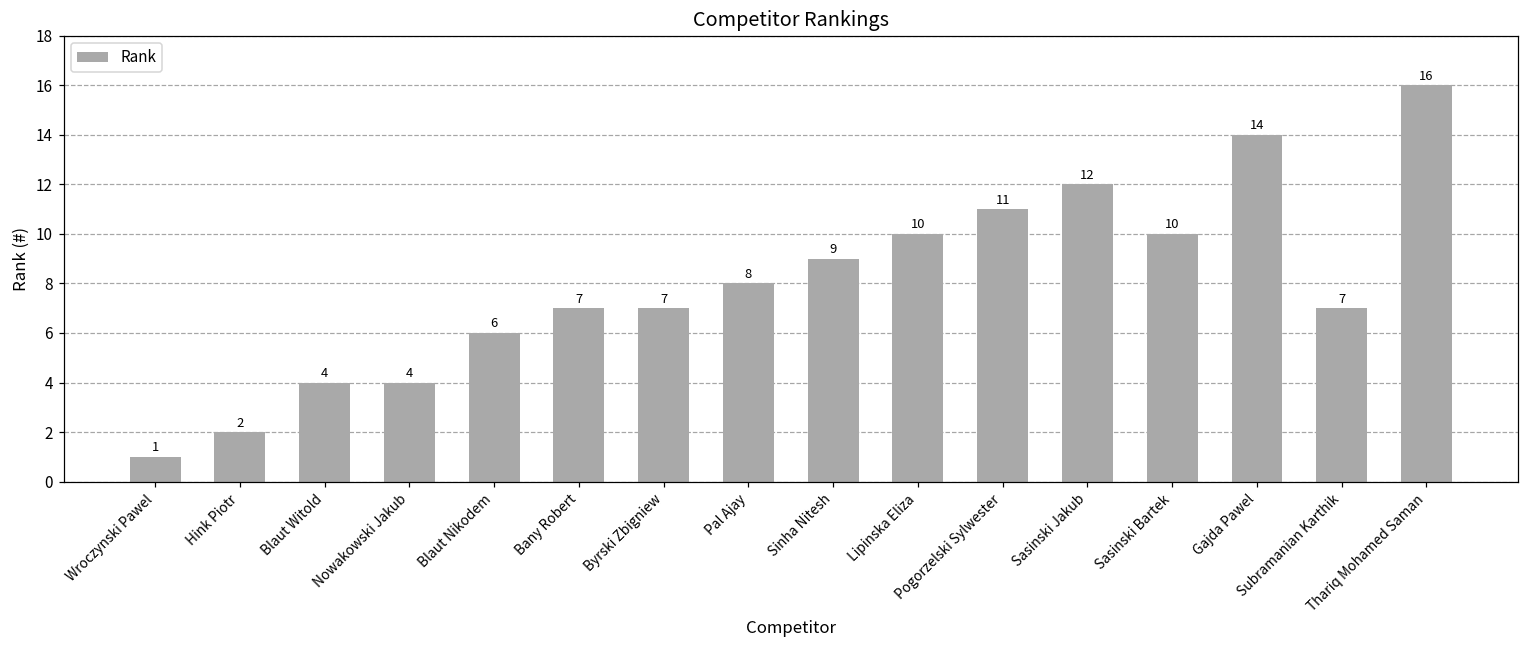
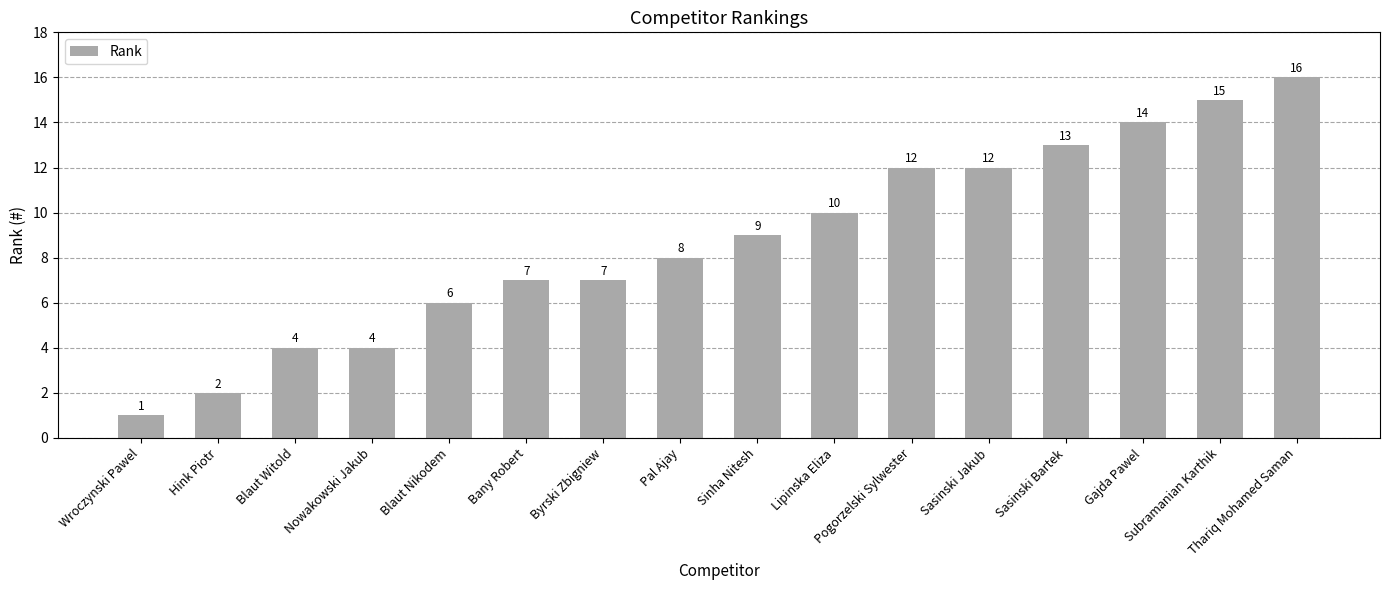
Pogorzelski Sylwester: 11 -> 12
Sasinski Bartek: 10 -> 13
Subramanian Karthik: 7 -> 15
